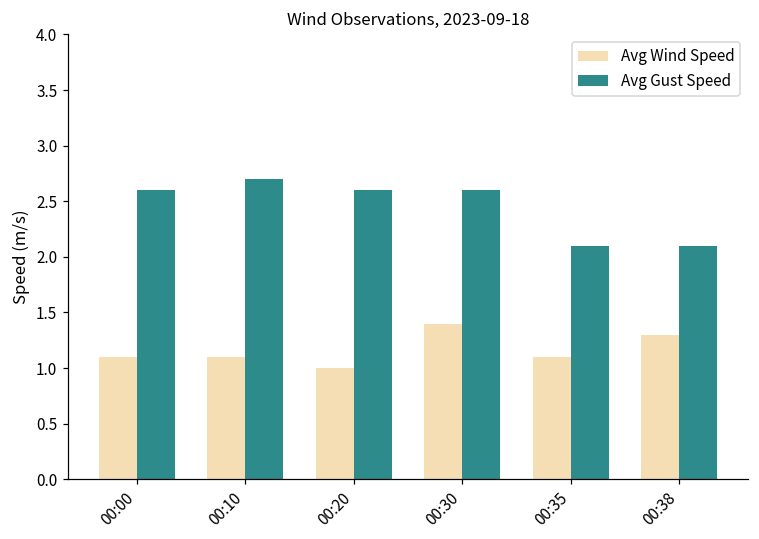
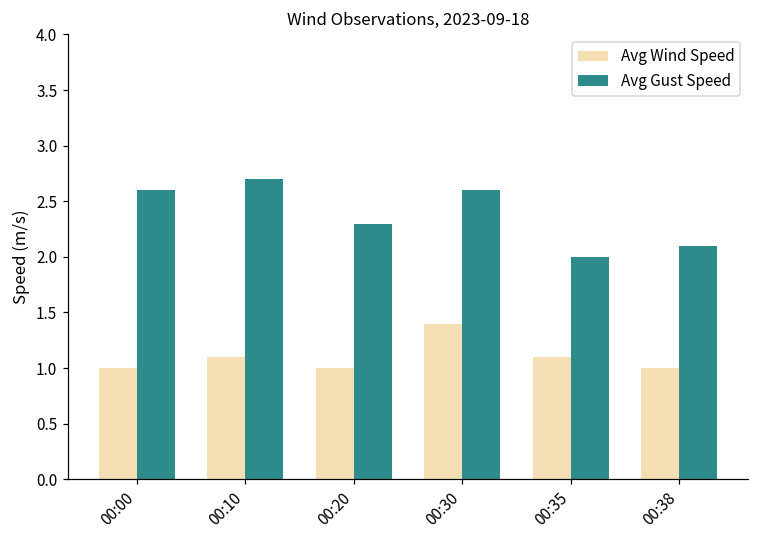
Avg Wind Speed, 00:00: 1.1 -> 1.0
Avg Gust Speed, 00:20: 2.6 -> 2.3
Avg Gust Speed, 00:35: 2.1 -> 2.0
Avg Wind Speed, 00:38: 1.3 -> 1.0
